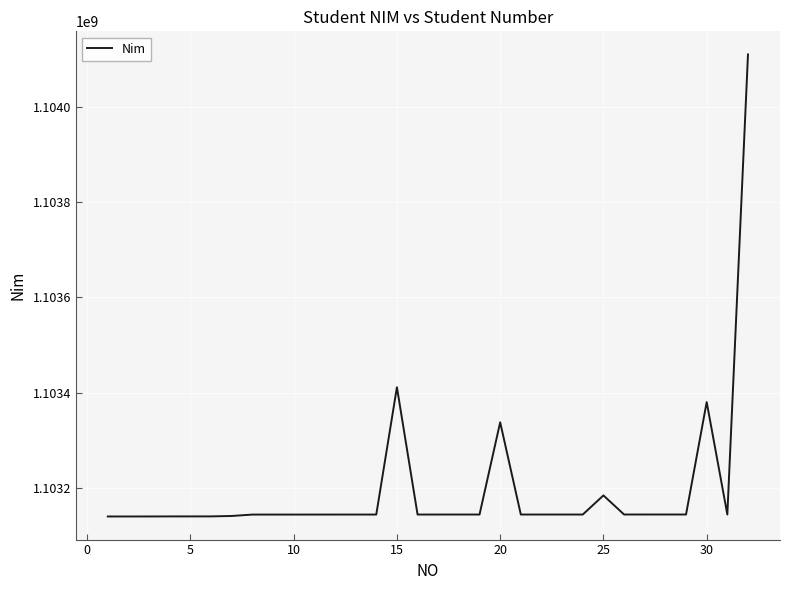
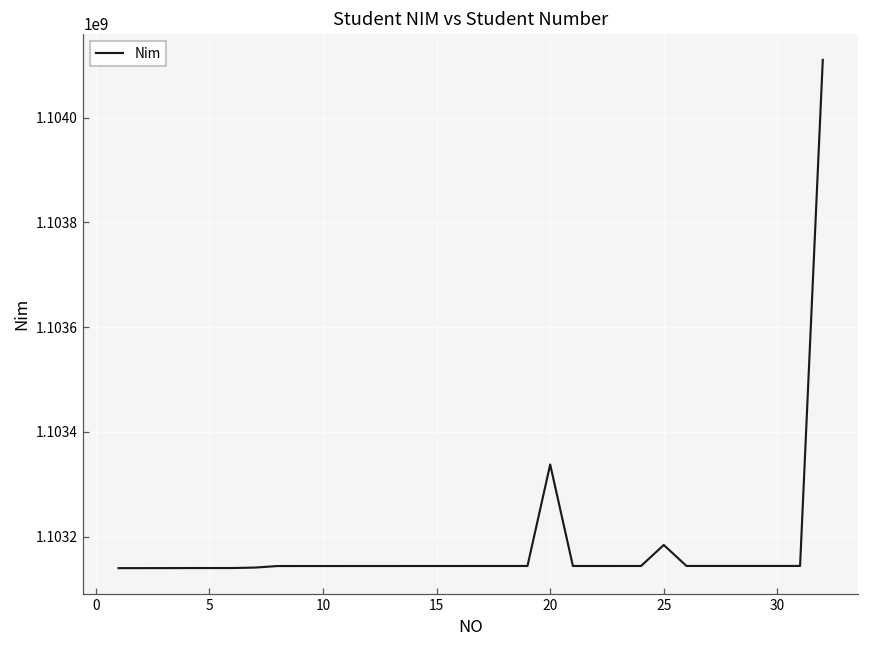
15: 1103410000 -> 1103140000
30: 1103380000 -> 1103140000
